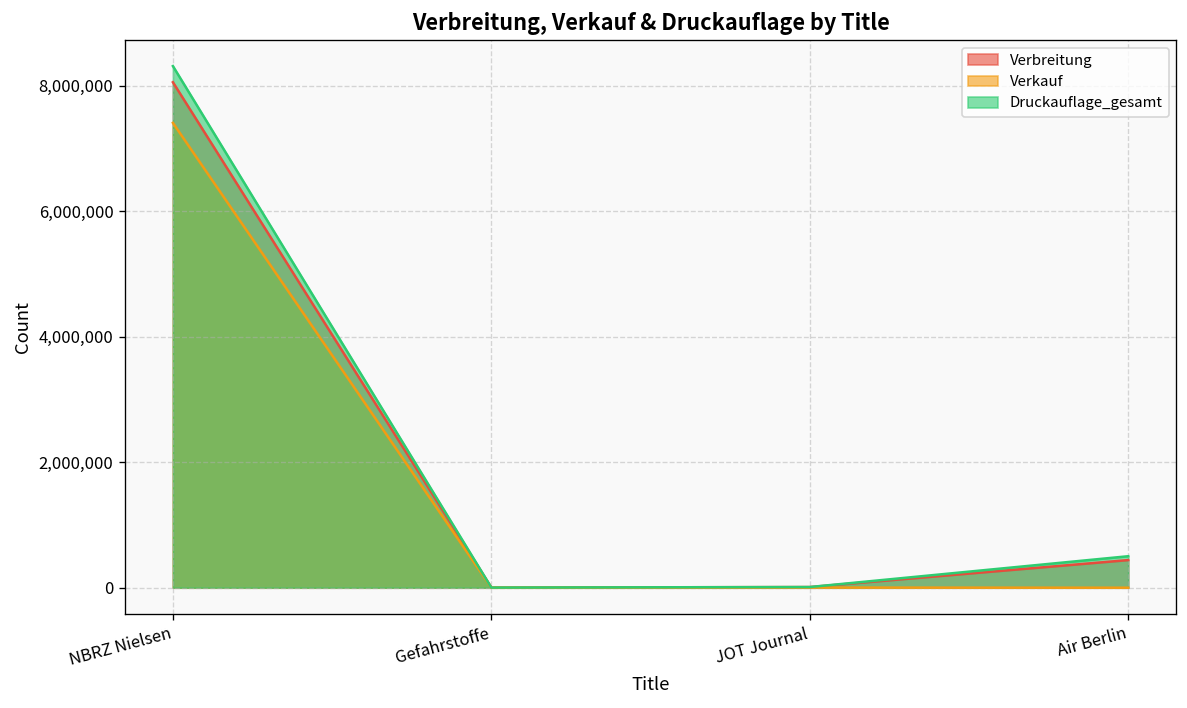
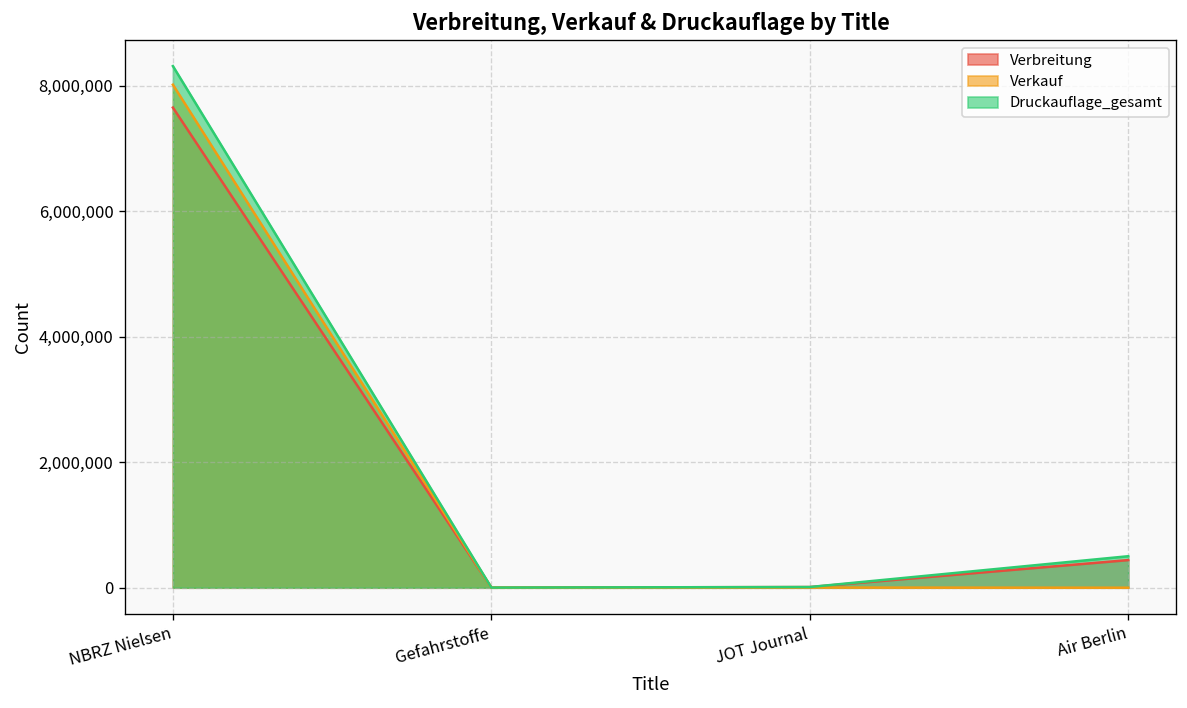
Verbreitung, NBRZ Nielsen: 8,100,000 -> 7,600,000
Verkauf, NBRZ Nielsen: 7,400,000 -> 8,000,000
